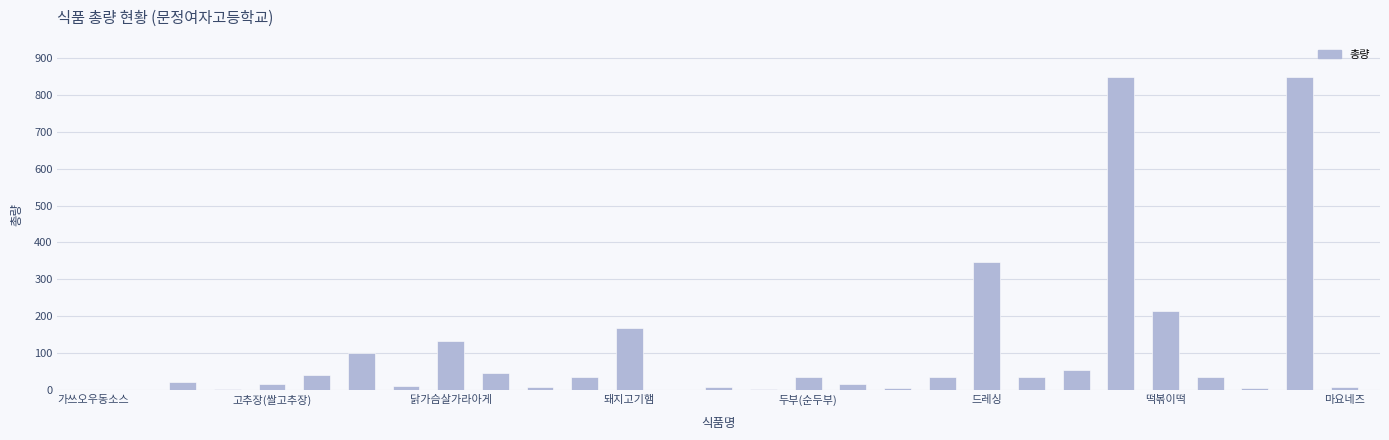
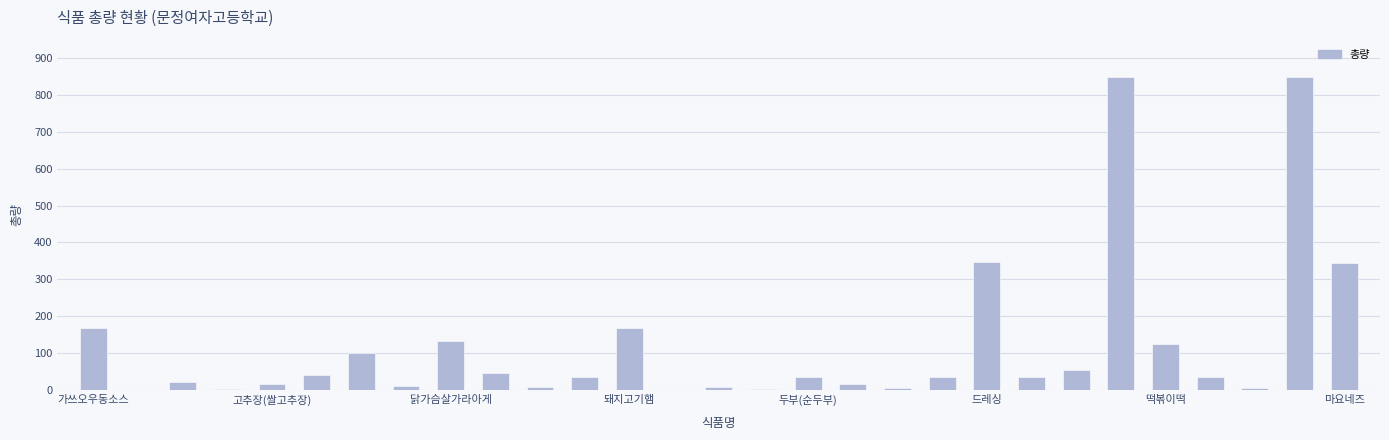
가쓰오우동소스: 0 -> 170
떡볶이떡: 210 -> 120
마요네즈: 10 -> 340
